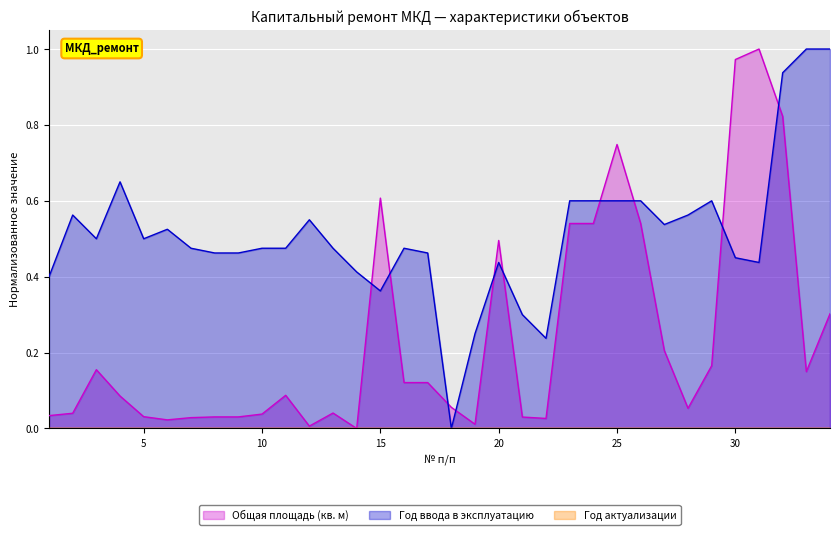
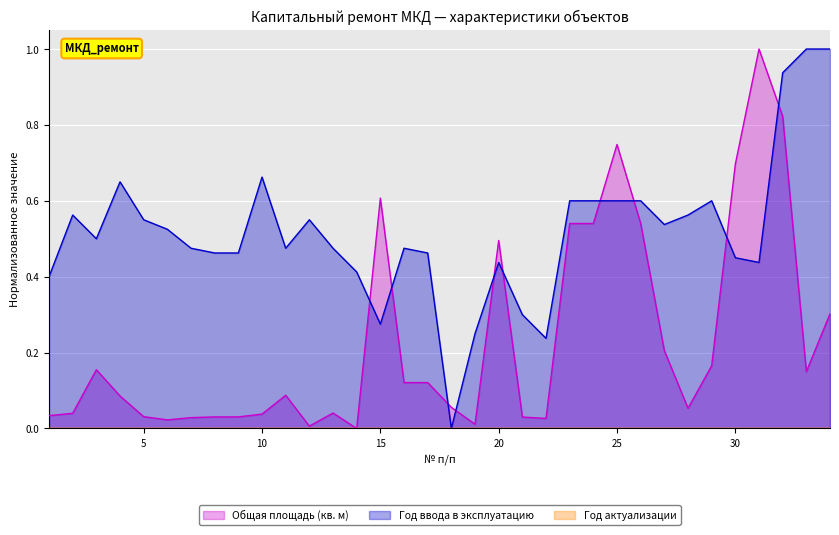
Год ввода в эксплуатацию, 5: 0.50 -> 0.55
Год ввода в эксплуатацию, 10: 0.48 -> 0.66
Год ввода в эксплуатацию, 15: 0.36 -> 0.28
Общая площадь (кв. м), 30: 0.97 -> 0.70
